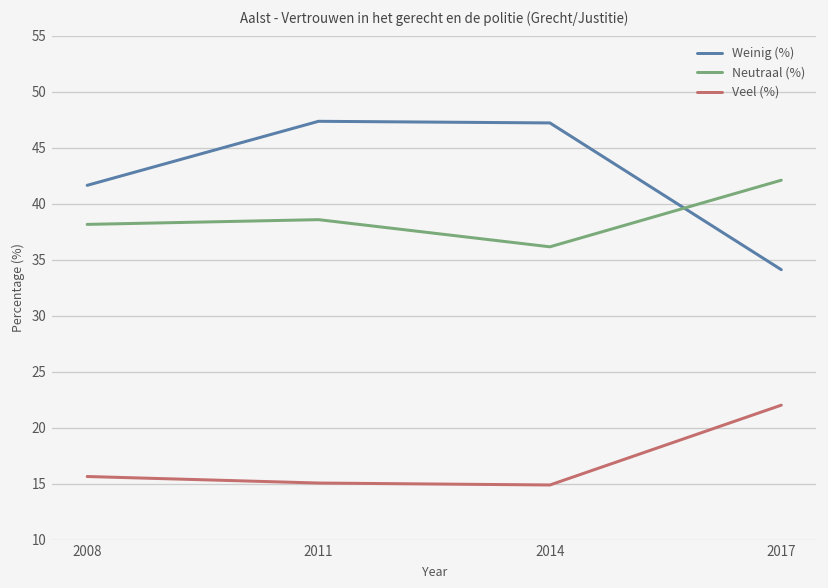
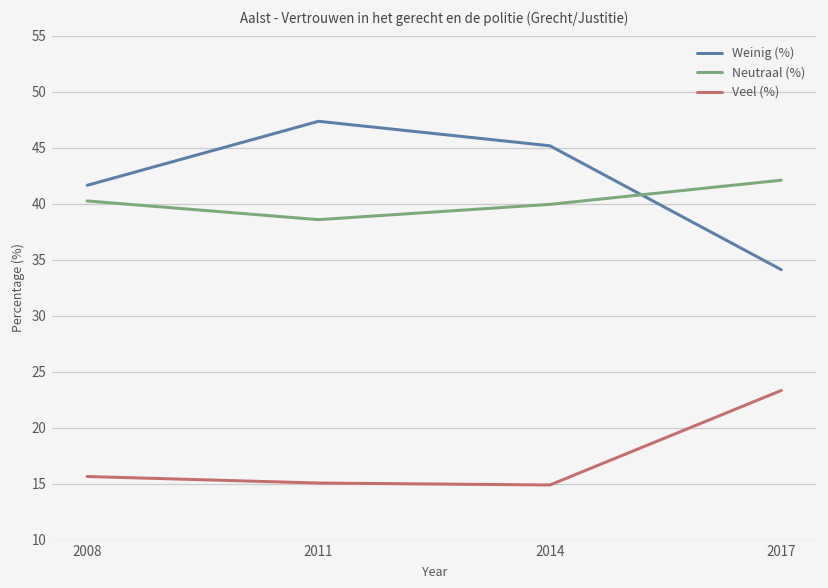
Neutraal (%), 2008: 38 -> 40
Weinig (%), 2014: 47 -> 45
Neutraal (%), 2014: 36 -> 40
Veel (%), 2017: 22 -> 23
